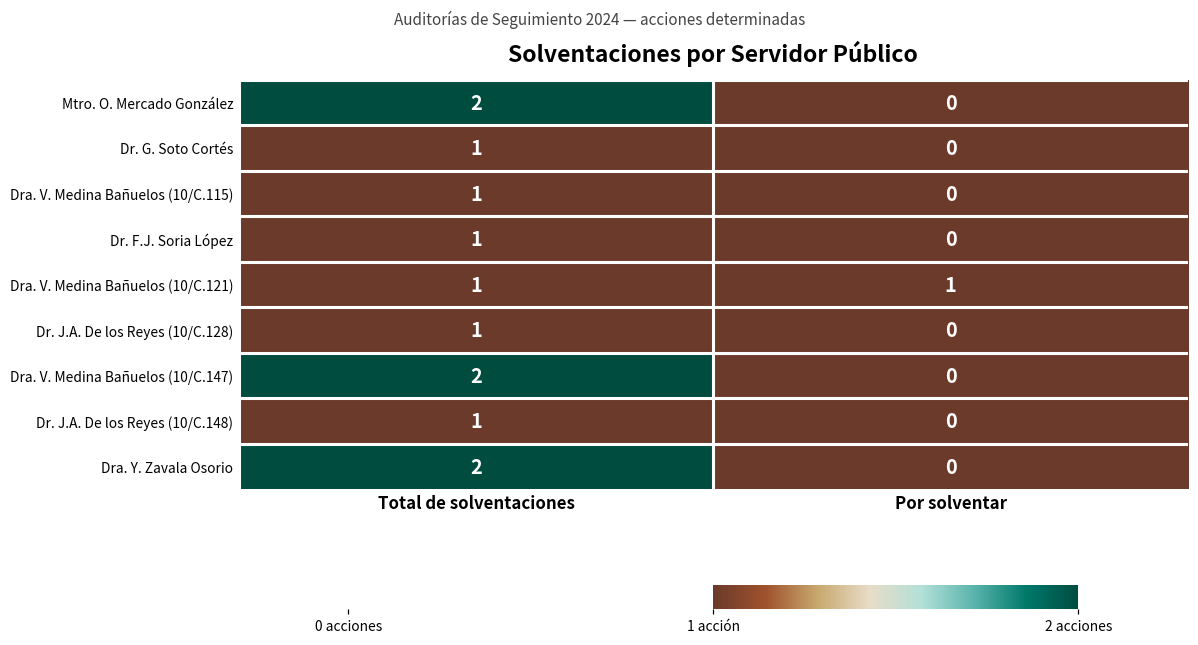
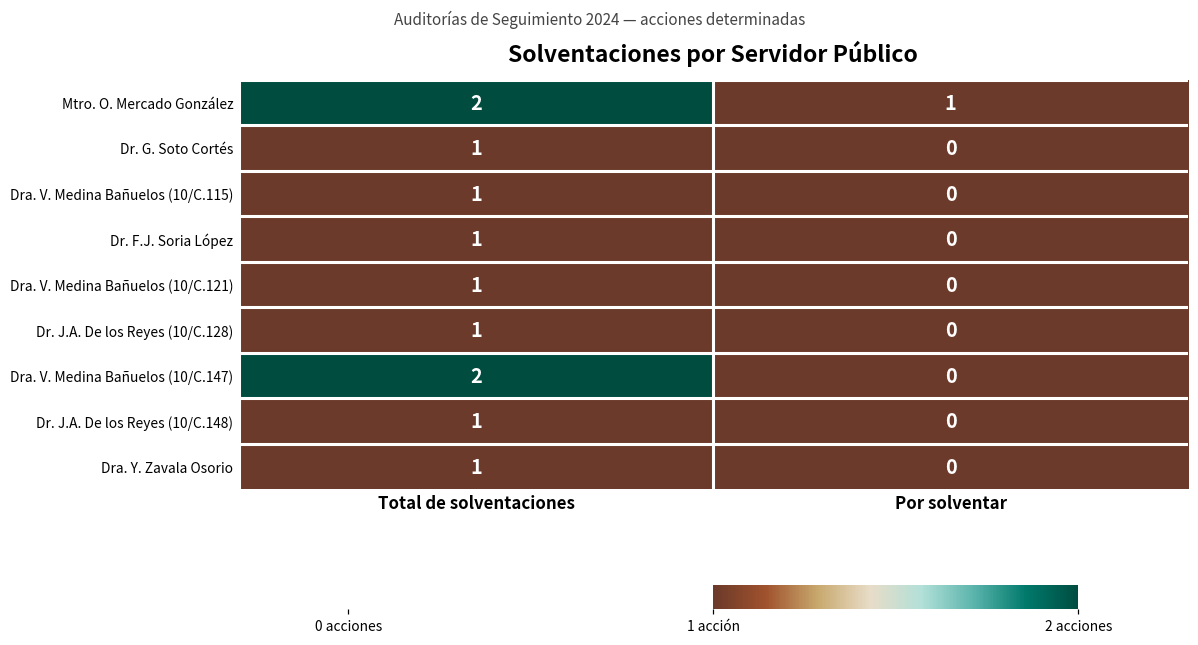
Mtro. O. Mercado González, Por solventar: 0 -> 1
Dra. V. Medina Bañuelos (10/C.121), Por solventar: 1 -> 0
Dra. Y. Zavala Osorio, Total de solventaciones: 2 -> 1
